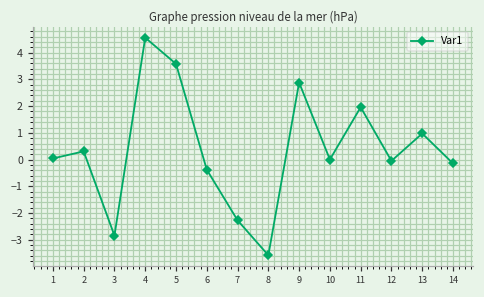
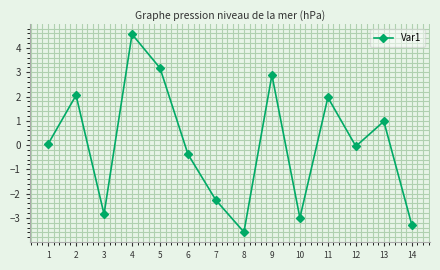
2: 0.3 -> 2.0
5: 3.6 -> 3.2
10: 0 -> -3
14: -0.1 -> -3.3
